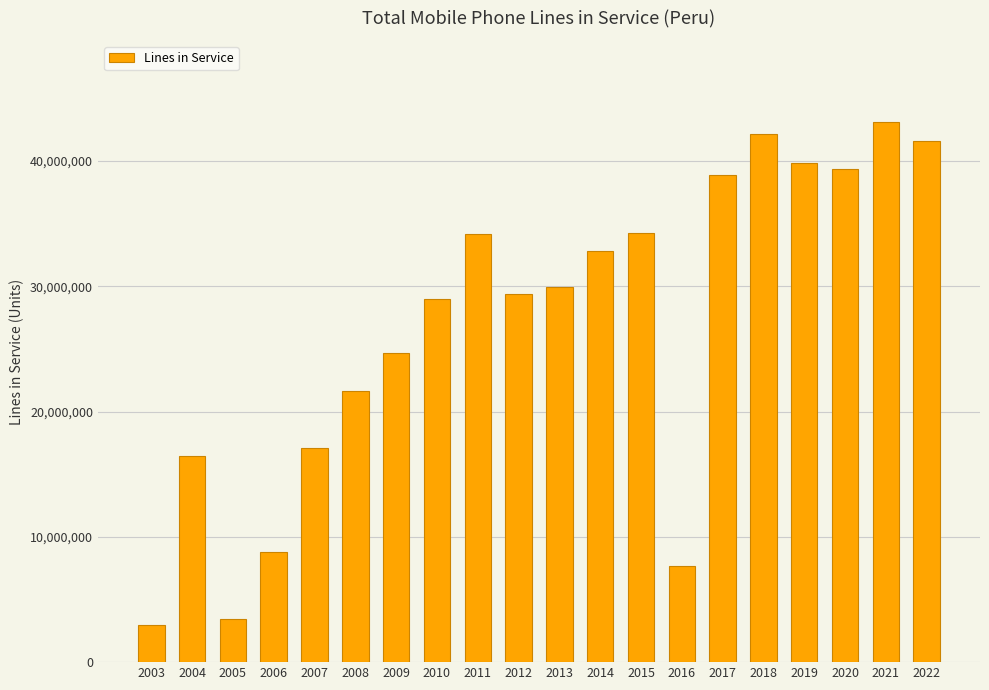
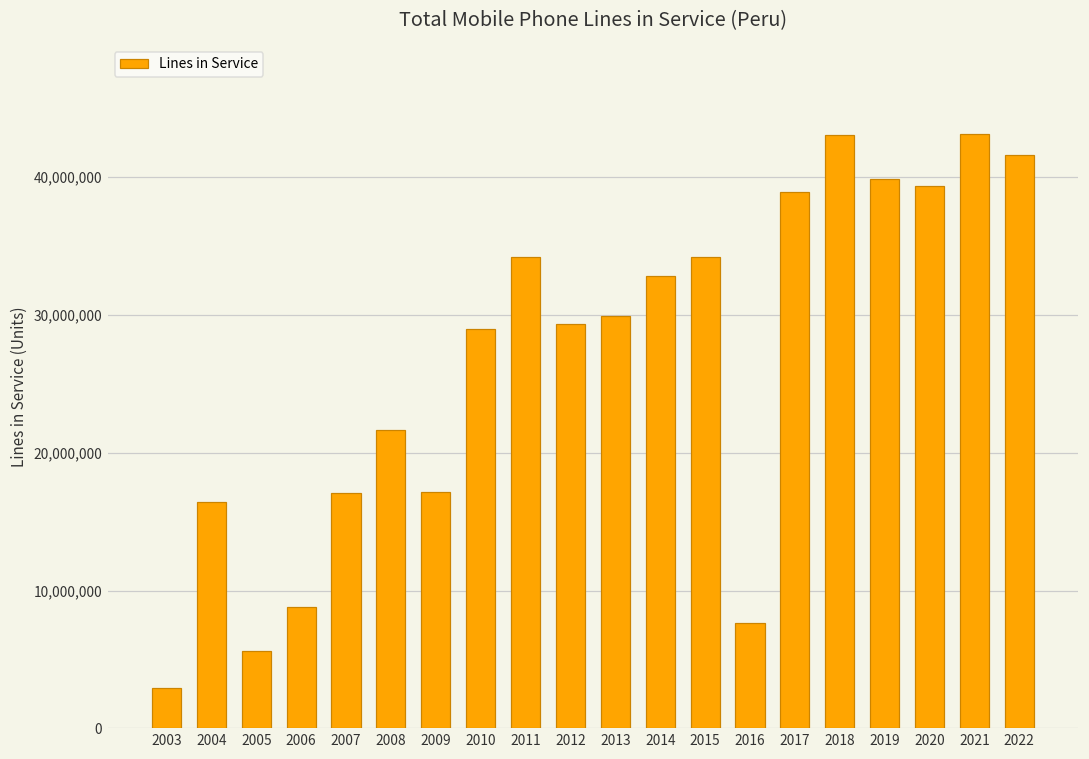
2005: 3,400,000 -> 5,600,000
2009: 24,700,000 -> 17,100,000
2018: 42,200,000 -> 43,000,000
